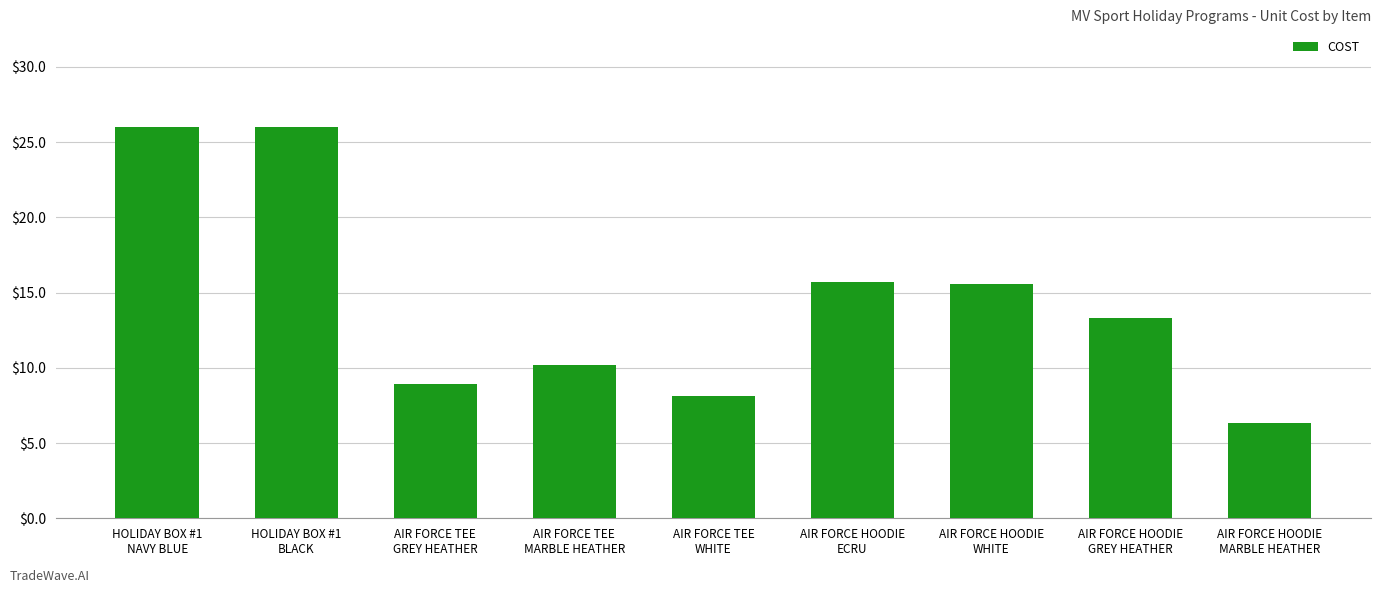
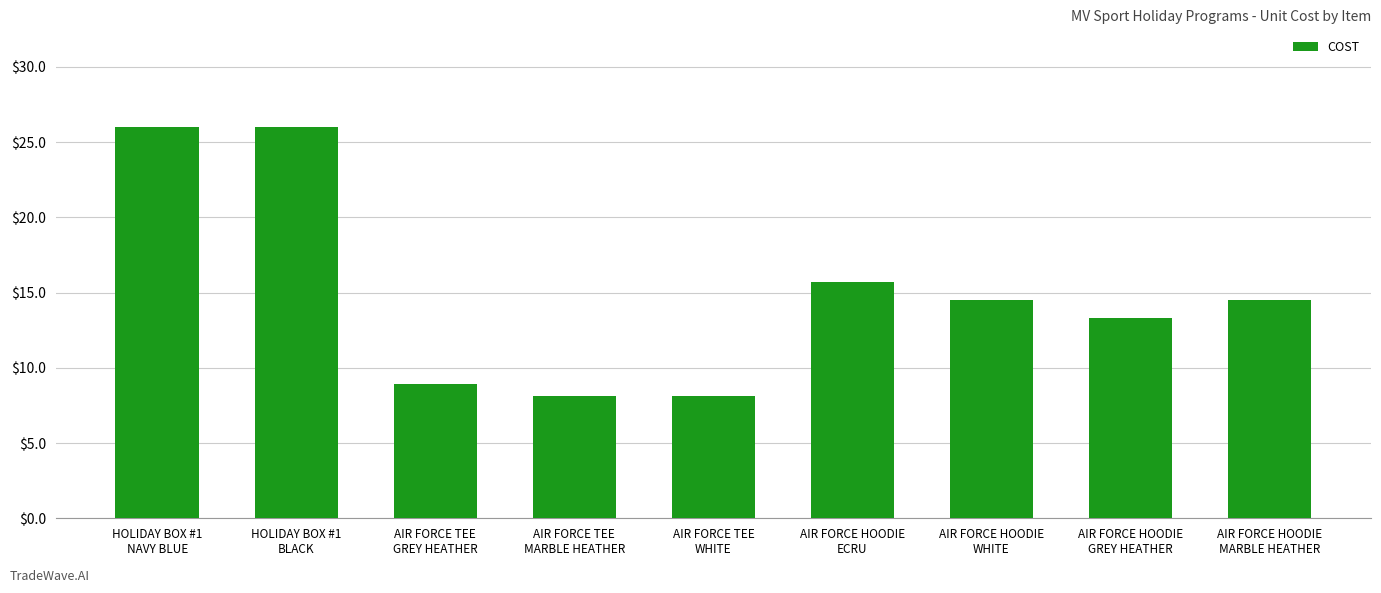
AIR FORCE TEE MARBLE HEATHER: $10.2 -> $8.1
AIR FORCE HOODIE WHITE: $15.6 -> $14.5
AIR FORCE HOODIE MARBLE HEATHER: $6.3 -> $14.5
